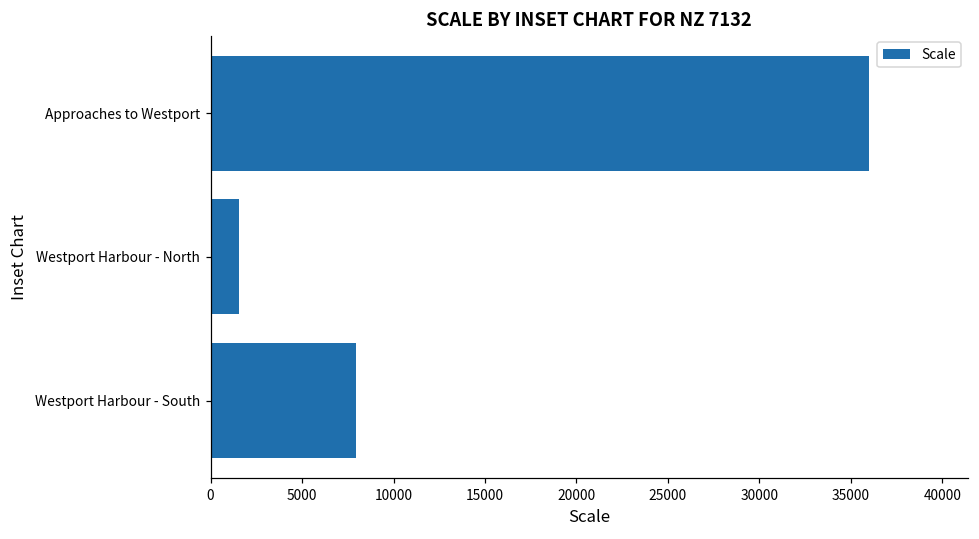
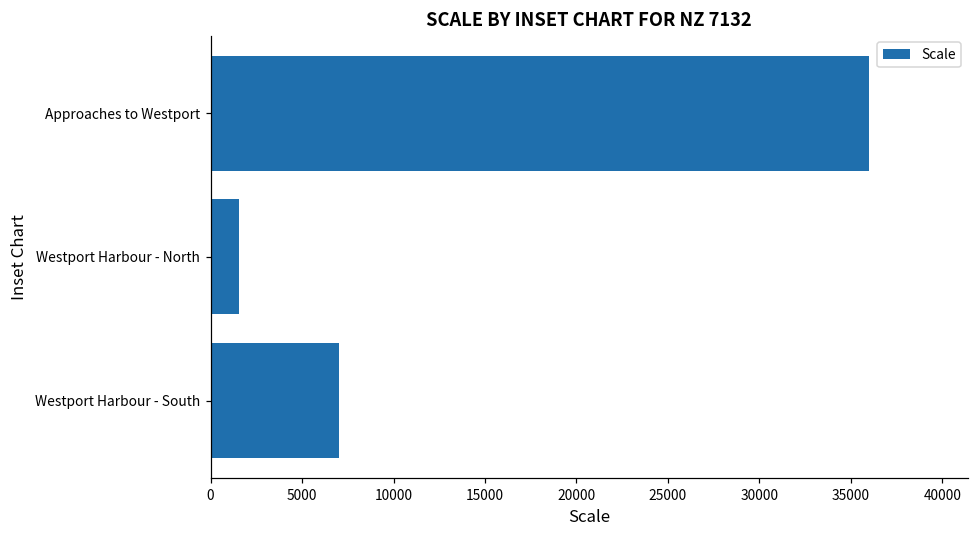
Westport Harbour - South: 7900 -> 7000
